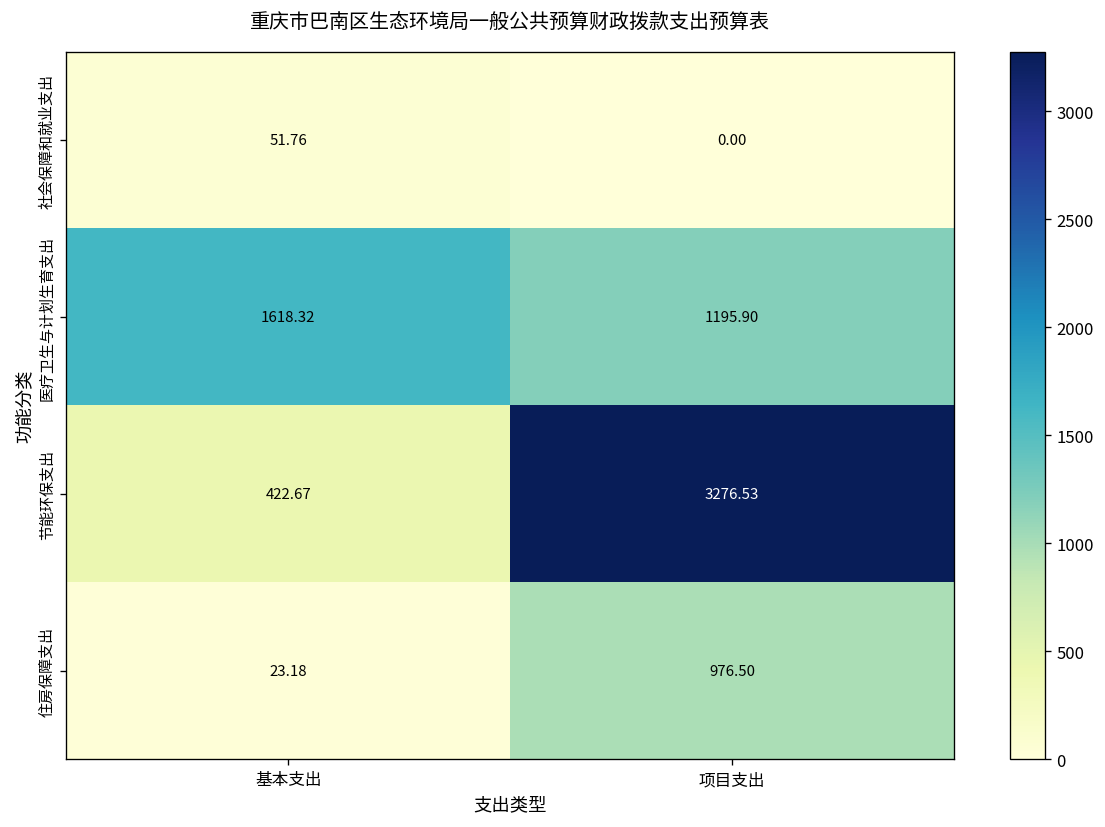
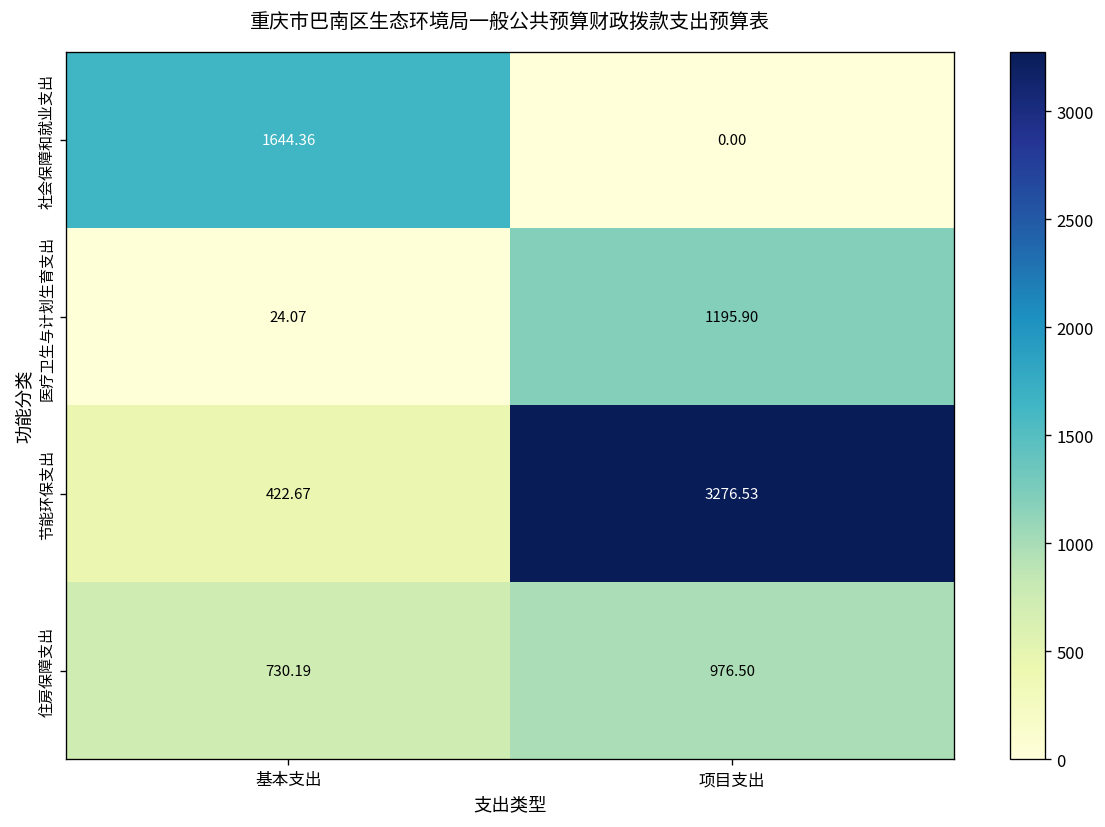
社会保障和就业支出, 基本支出: 51.76 -> 1644.36
医疗卫生与计划生育支出, 基本支出: 1618.32 -> 24.07
住房保障支出, 基本支出: 23.18 -> 730.19
